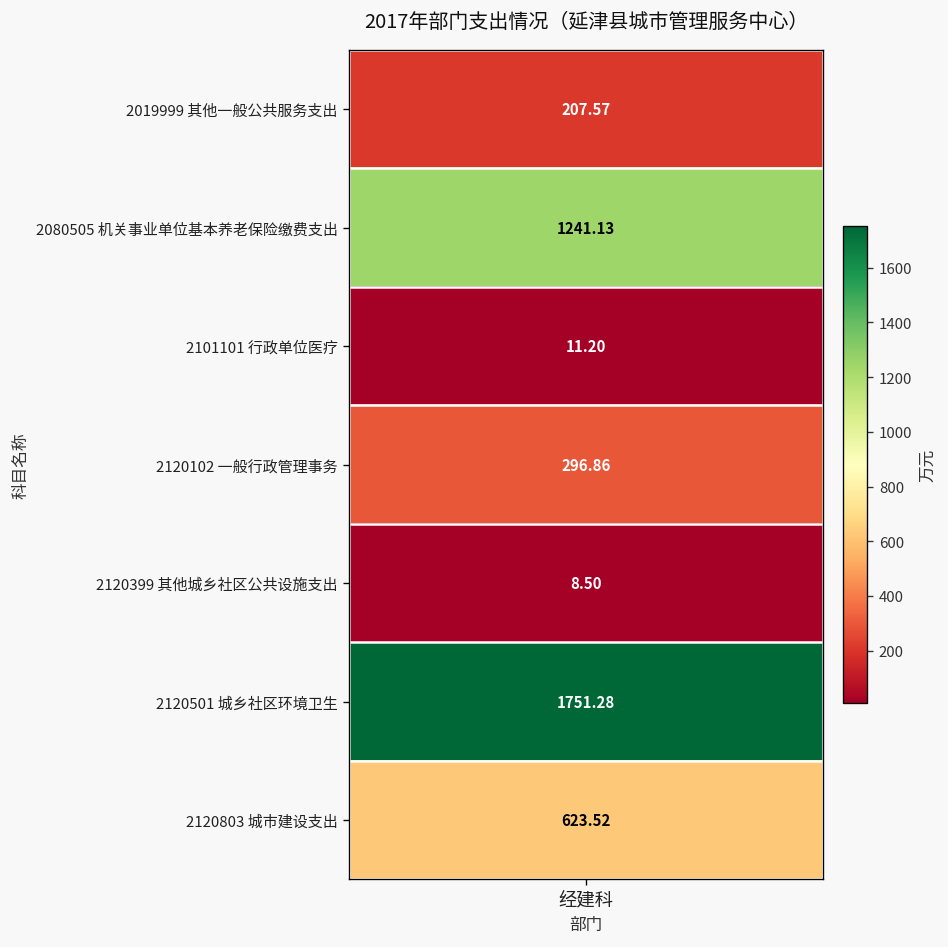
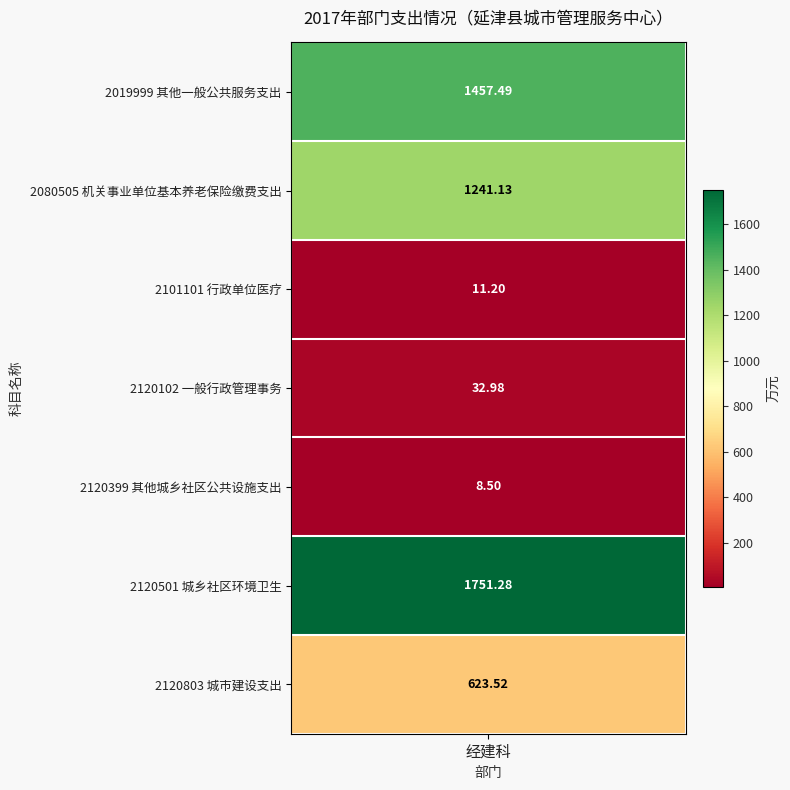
2019999 其他一般公共服务支出, 经建科: 207.57 -> 1457.49
2120102 一般行政管理事务, 经建科: 296.86 -> 32.98
